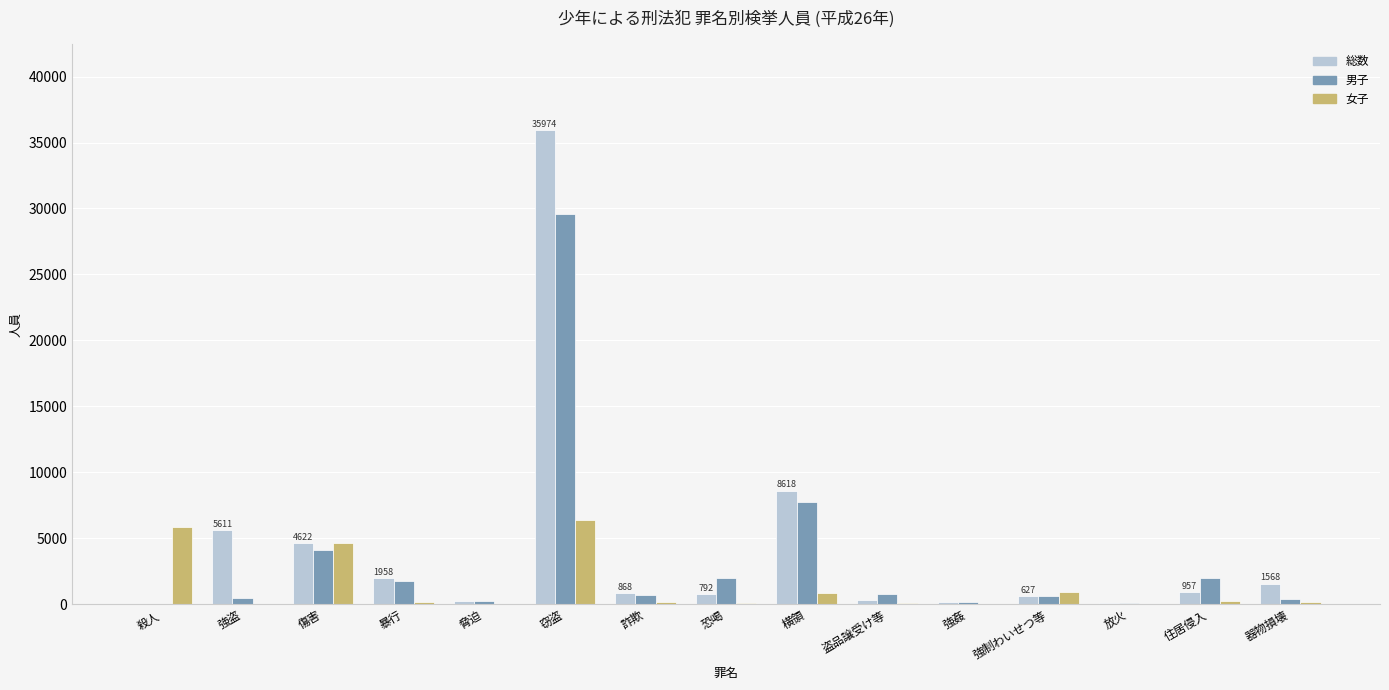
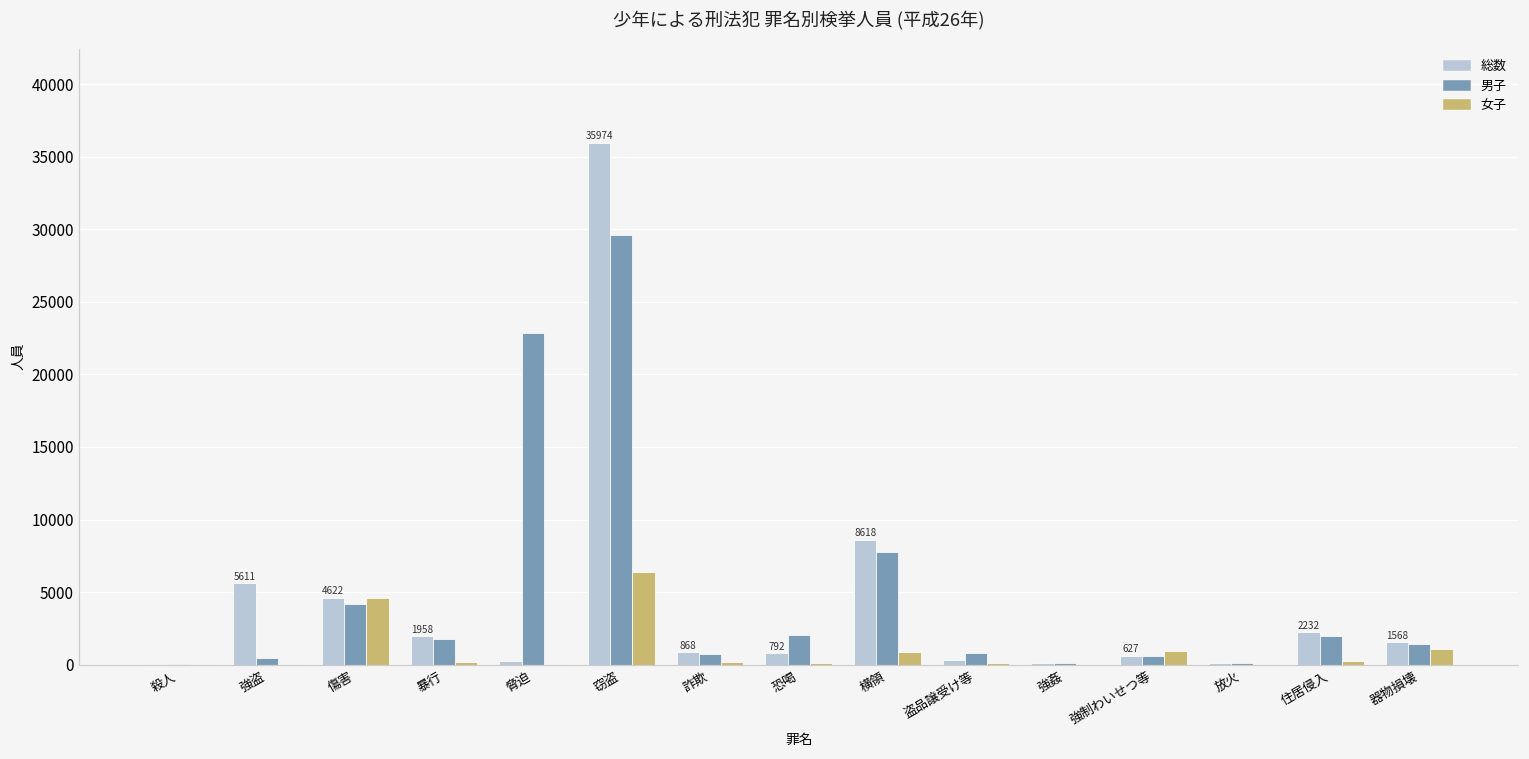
女子, 殺人: 5900 -> 0
男子, 脅迫: 200 -> 22900
総数, 住居侵入: 957 -> 2232
男子, 器物損壊: 400 -> 1400
女子, 器物損壊: 100 -> 1100
